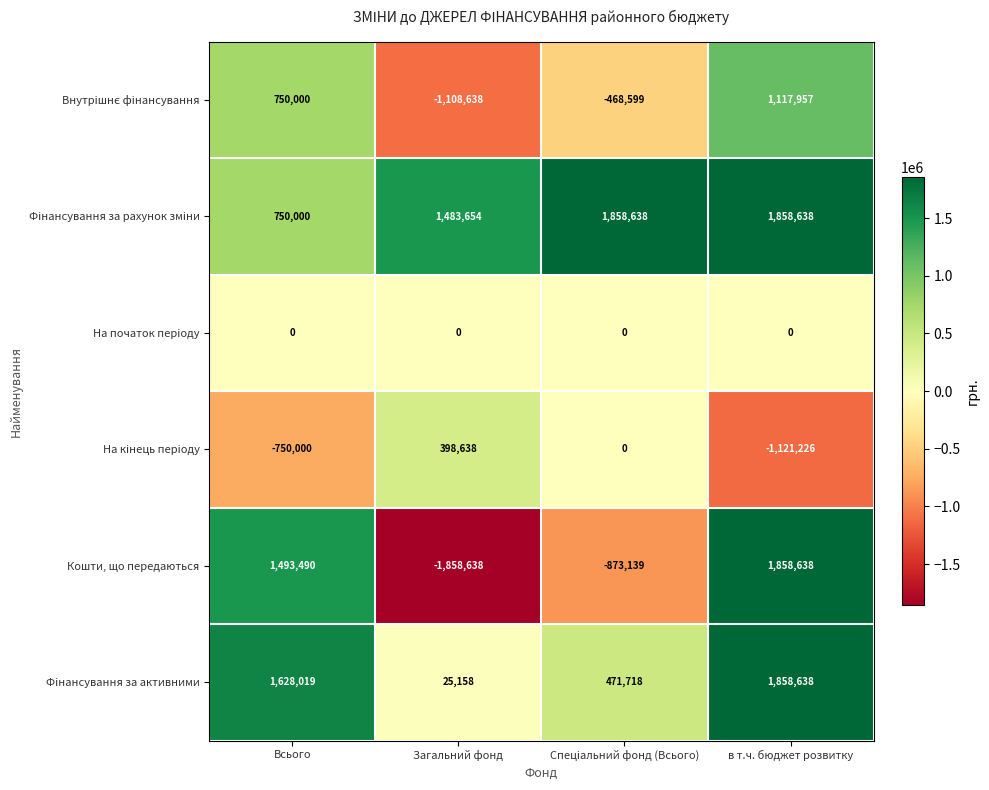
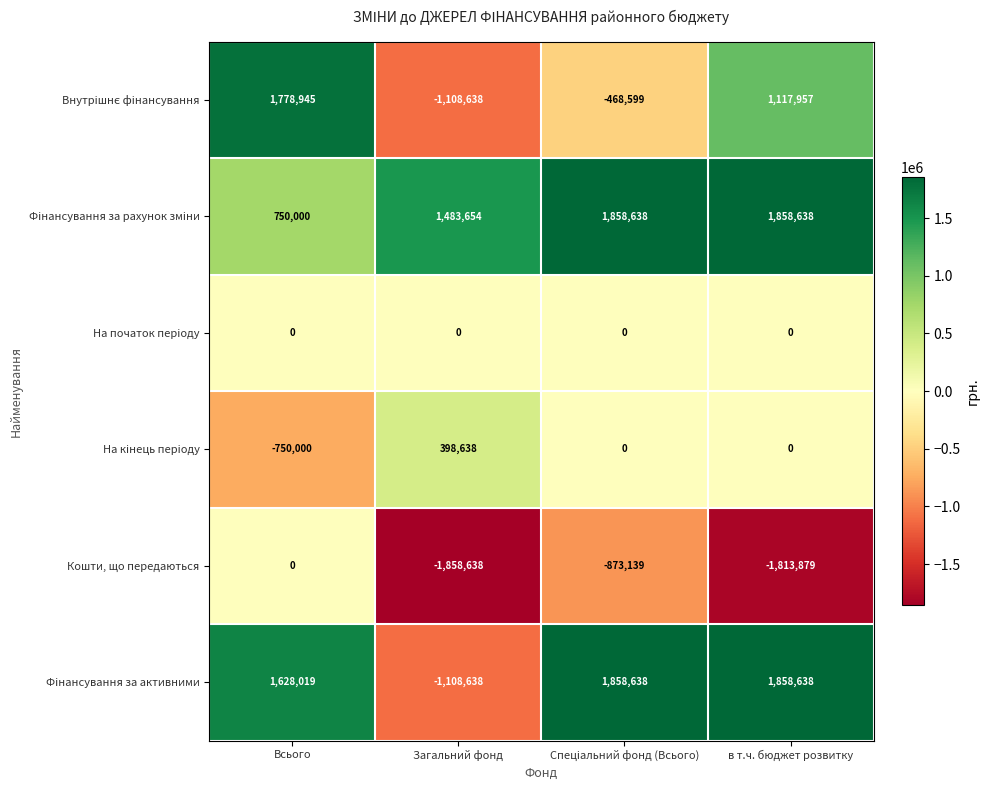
Внутрішнє фінансування, Всього: 750,000 -> 1,778,945
На кінець періоду, в т.ч. бюджет розвитку: -1,121,226 -> 0
Кошти, що передаються, Всього: 1,493,490 -> 0
Кошти, що передаються, в т.ч. бюджет розвитку: 1,858,638 -> -1,813,879
Фінансування за активними, Загальний фонд: 25,158 -> -1,108,638
Фінансування за активними, Спеціальний фонд (Всього): 471,718 -> 1,858,638
